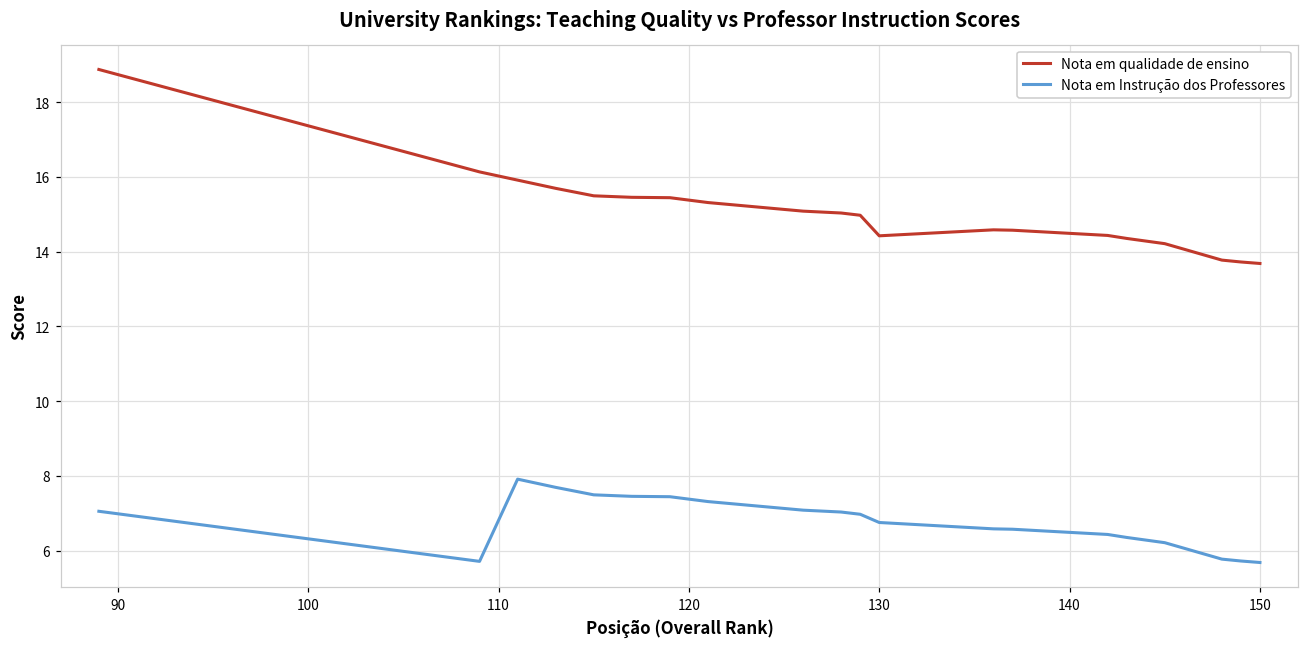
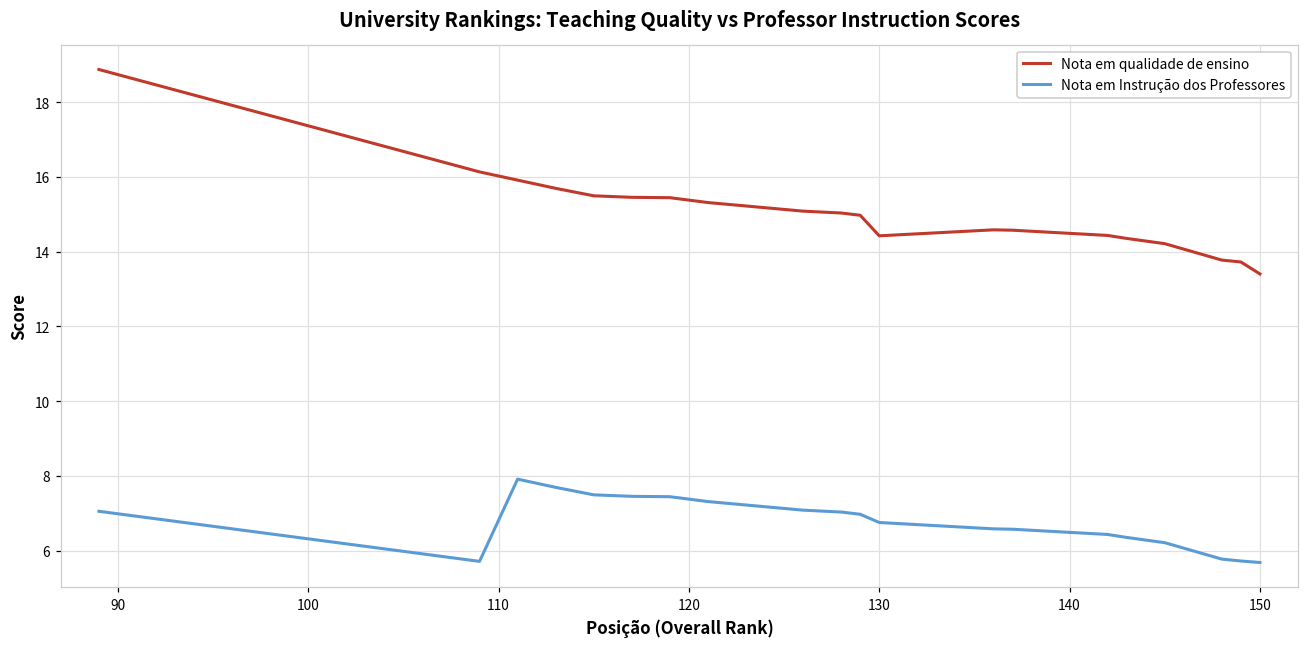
Nota em qualidade de ensino, 150: 13.7 -> 13.4
